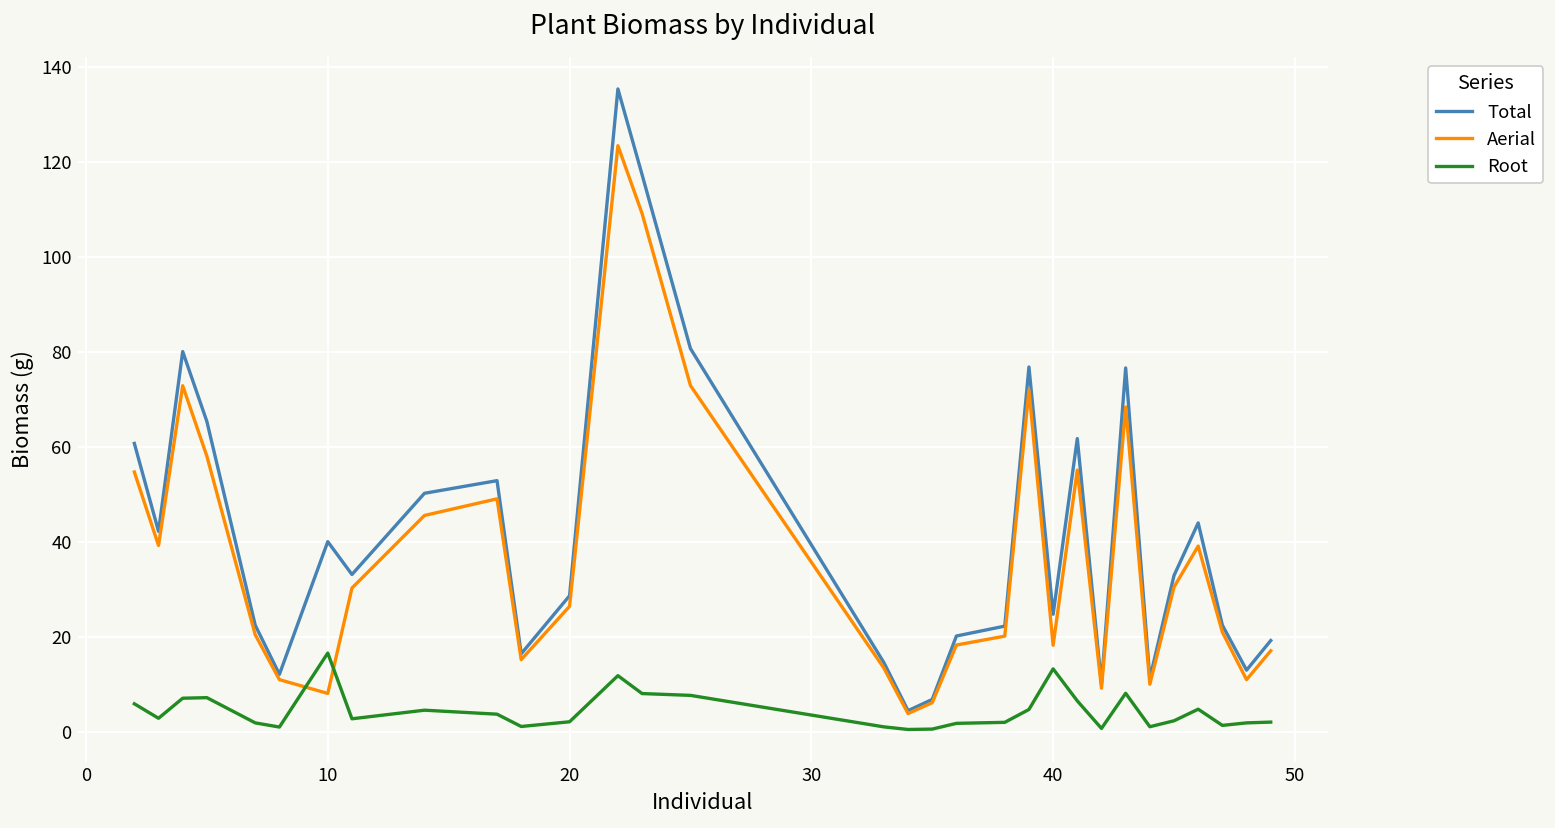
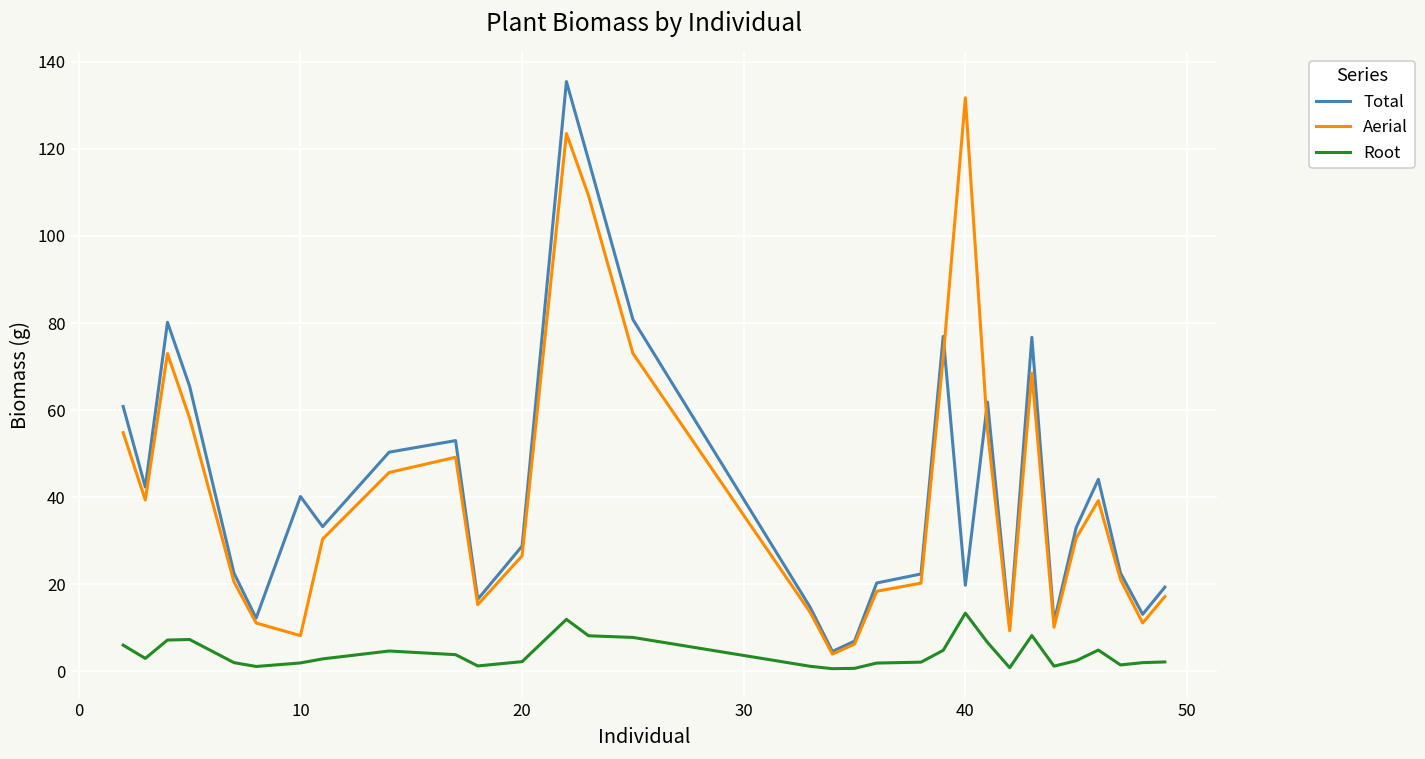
Root, 10: 17 -> 2
Total, 40: 25 -> 20
Aerial, 40: 18 -> 132
